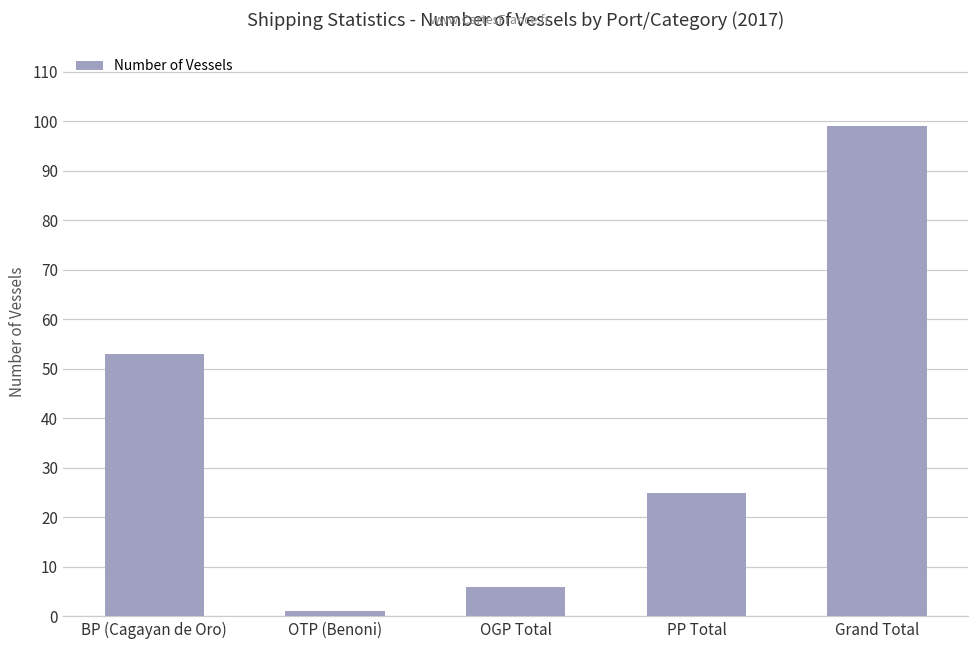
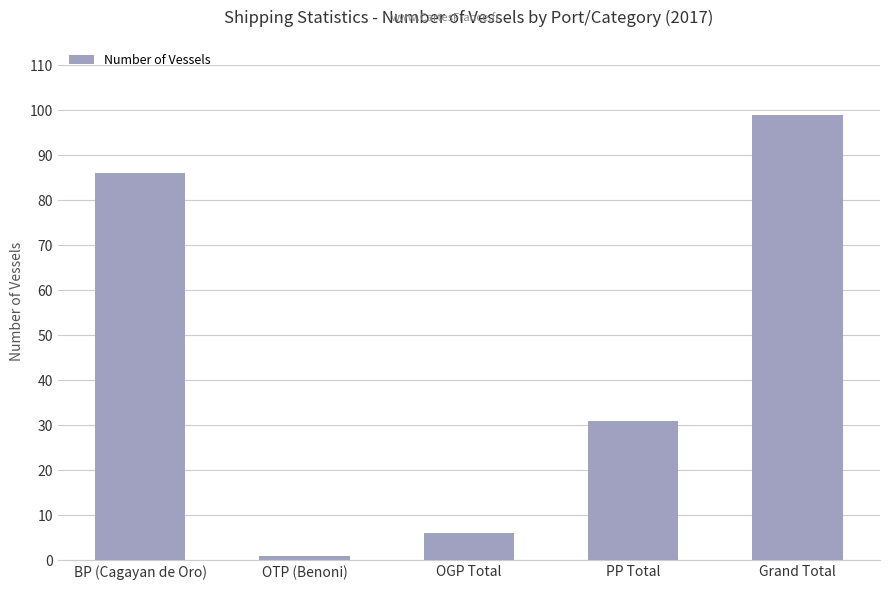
BP (Cagayan de Oro): 53 -> 86
PP Total: 25 -> 31
